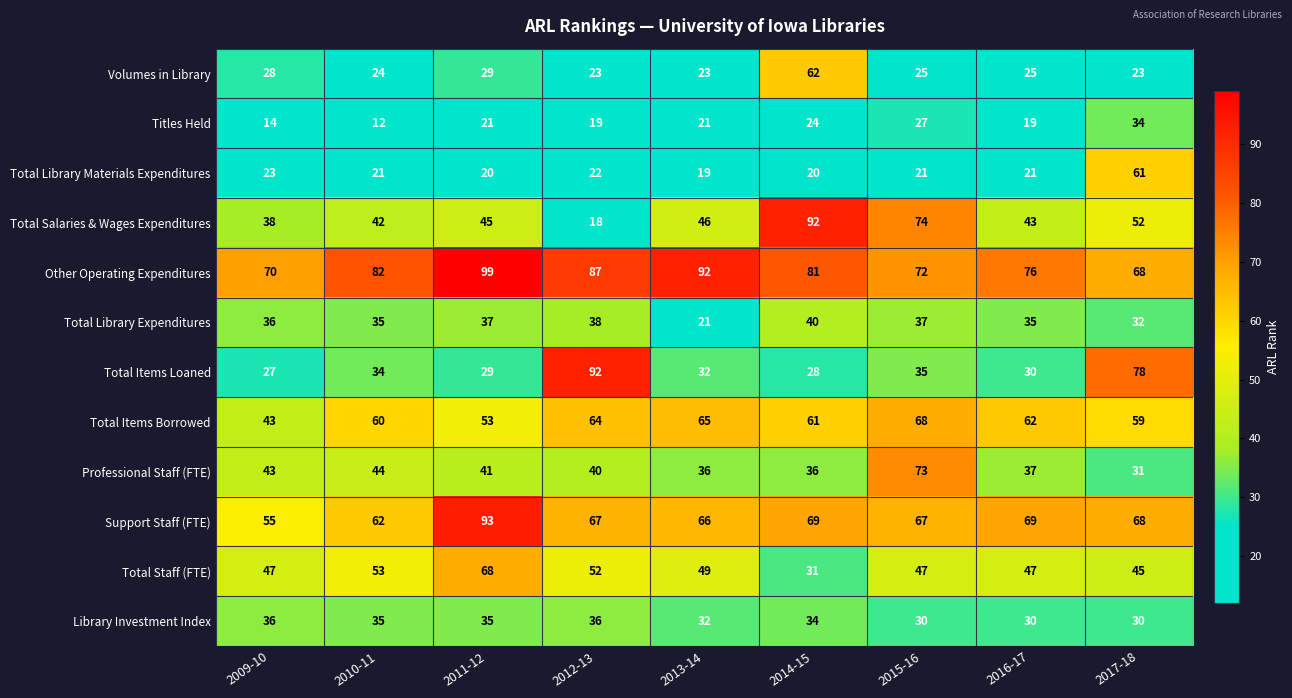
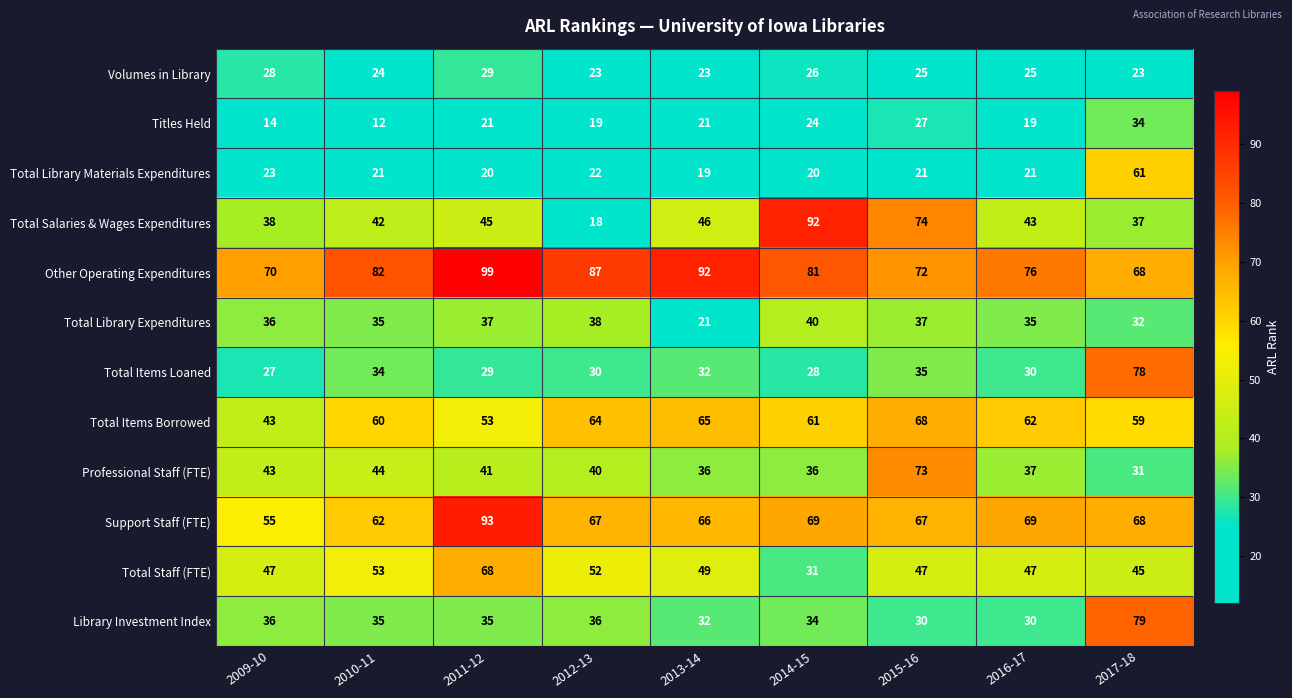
Volumes in Library, 2014-15: 62 -> 26
Total Salaries & Wages Expenditures, 2017-18: 52 -> 37
Total Items Loaned, 2012-13: 92 -> 30
Library Investment Index, 2017-18: 30 -> 79
